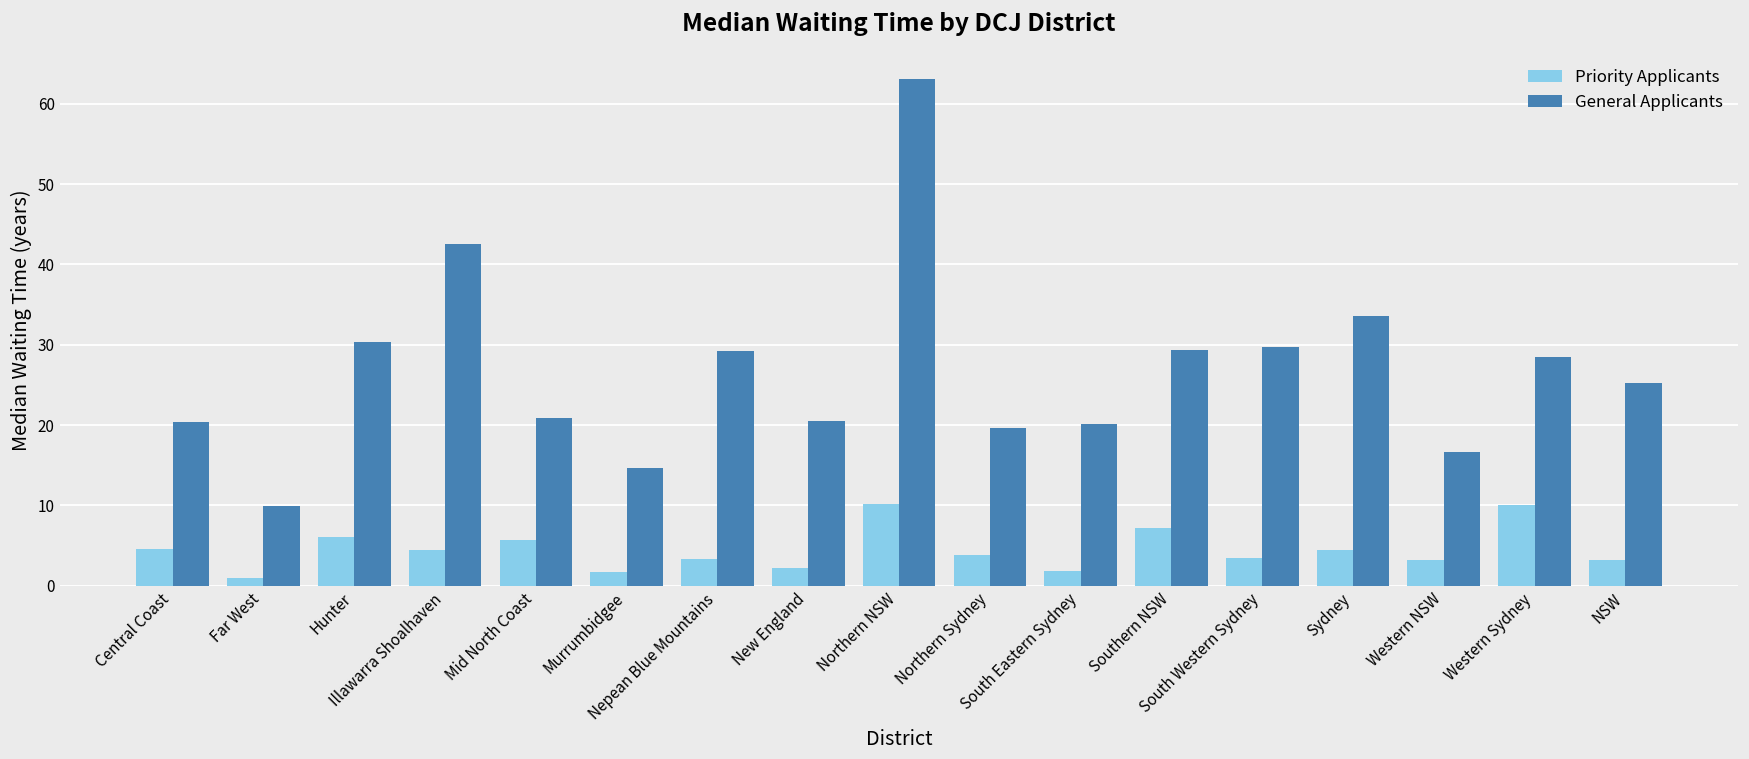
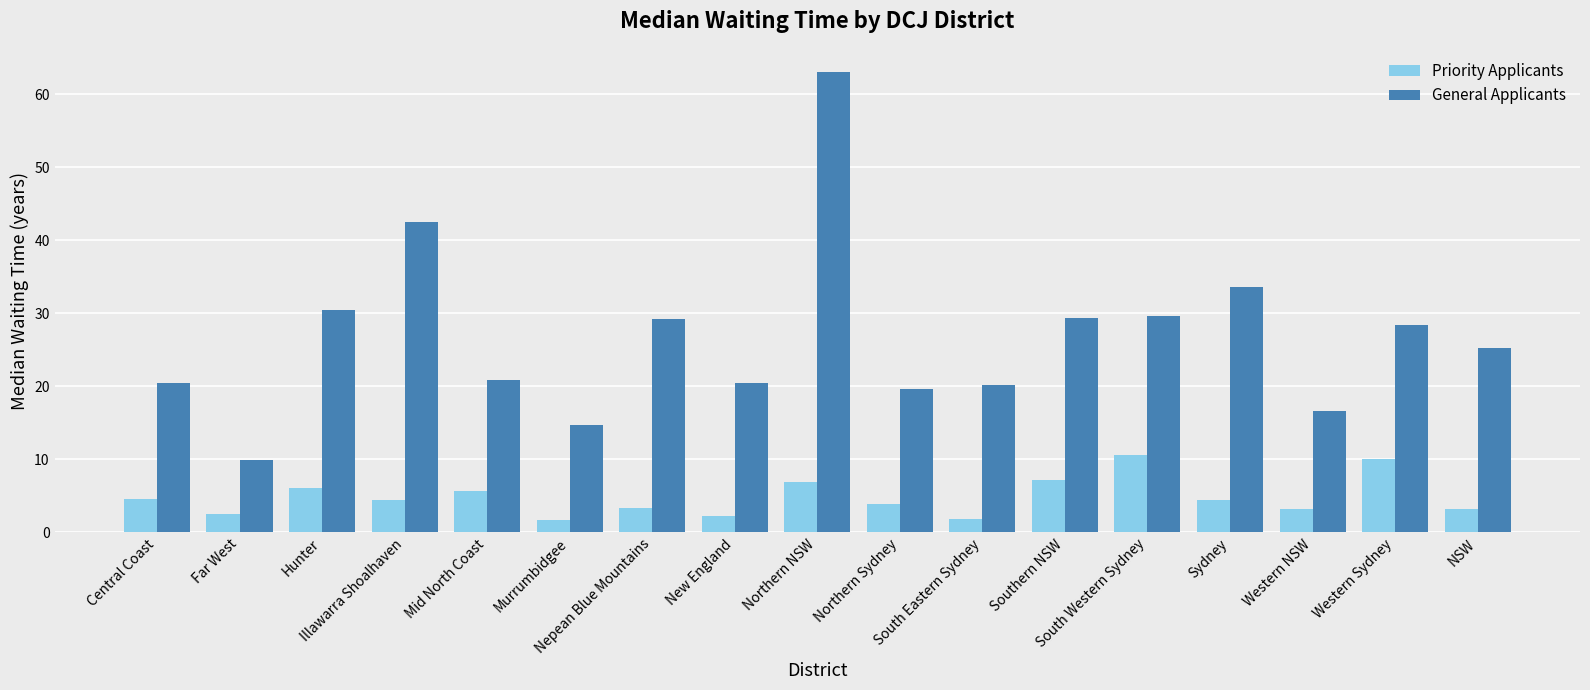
Priority Applicants, Far West: 1 -> 2
Priority Applicants, Northern NSW: 10 -> 7
Priority Applicants, South Western Sydney: 3 -> 11
